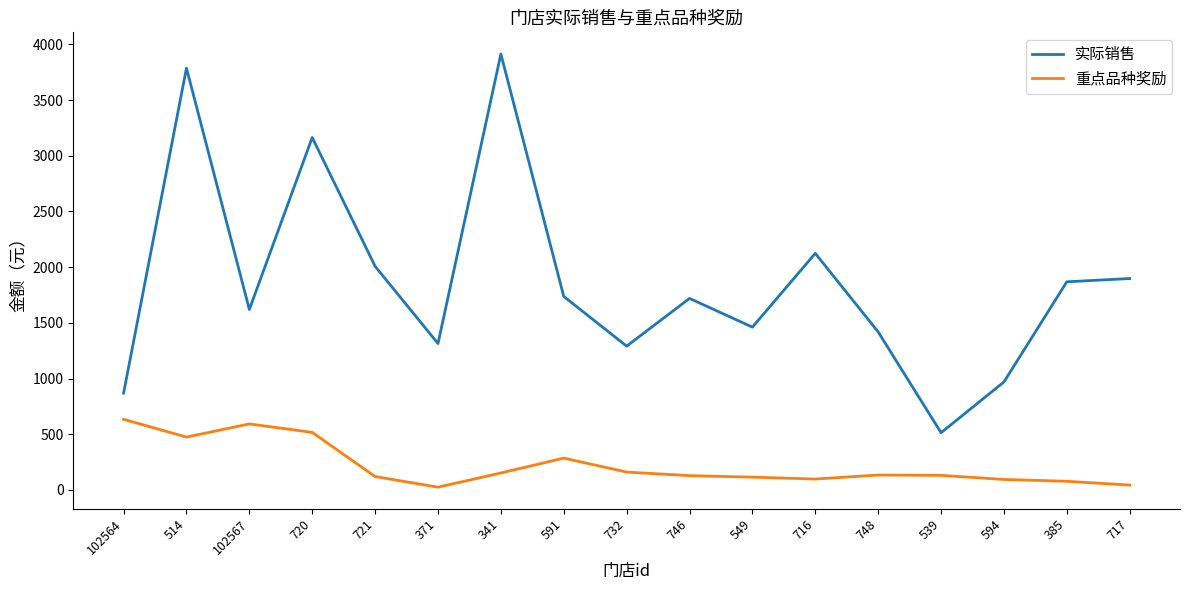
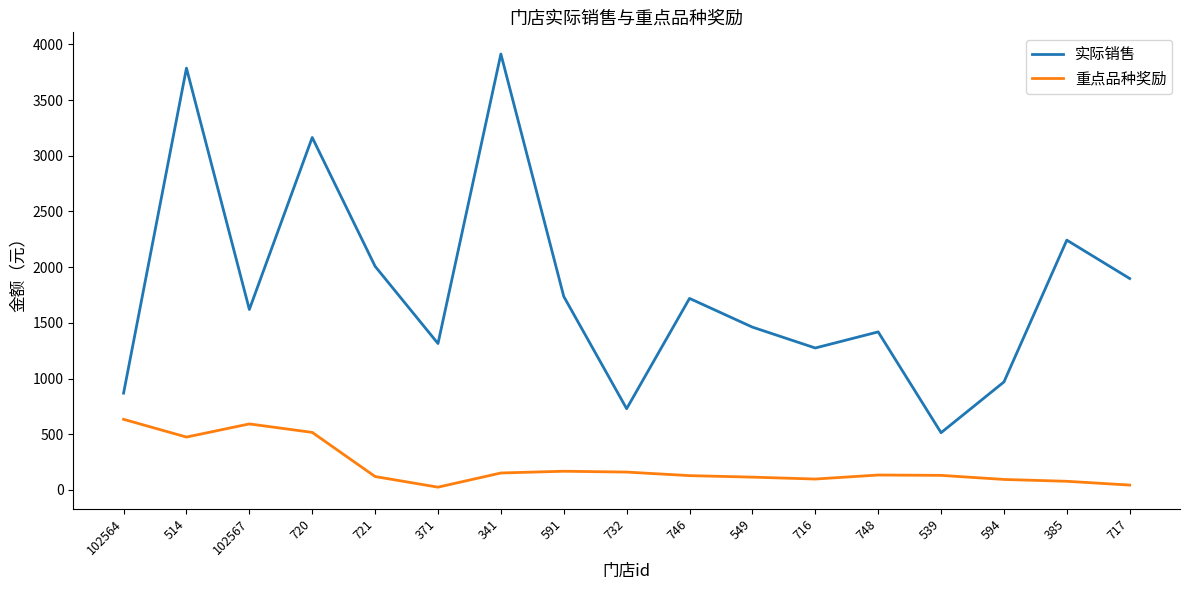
重点品种奖励, 591: 290 -> 170
实际销售, 732: 1290 -> 730
实际销售, 716: 2120 -> 1270
实际销售, 385: 1870 -> 2240
